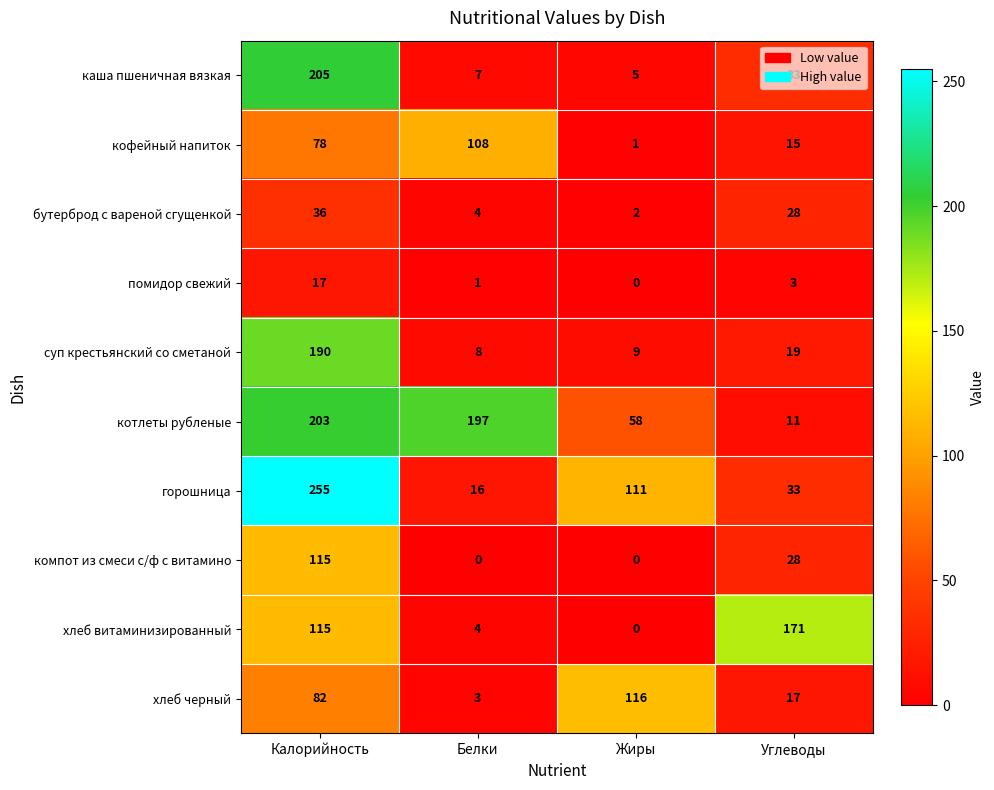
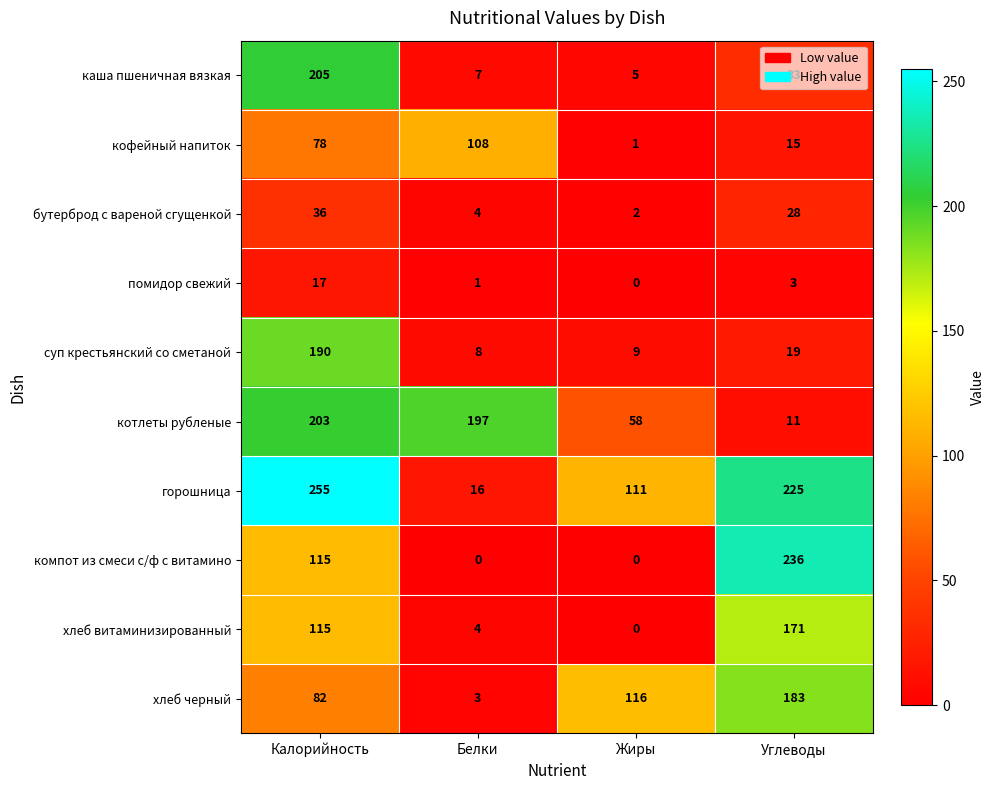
горошница, Углеводы: 33 -> 225
компот из смеси с/ф с витамино, Углеводы: 28 -> 236
хлеб черный, Углеводы: 17 -> 183
